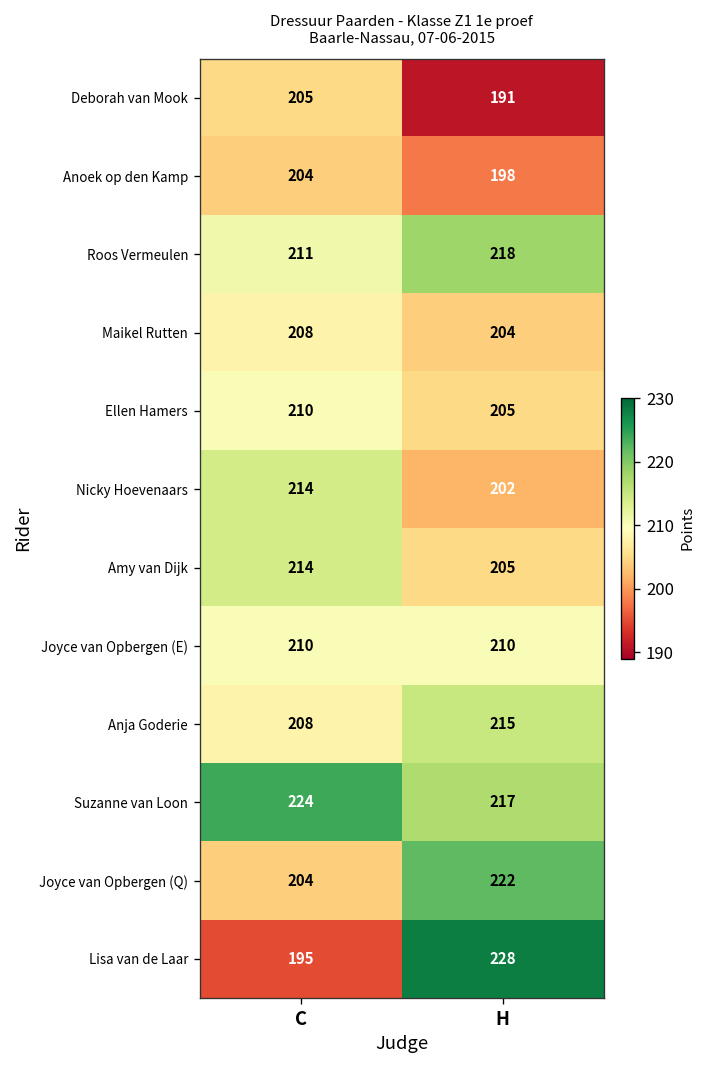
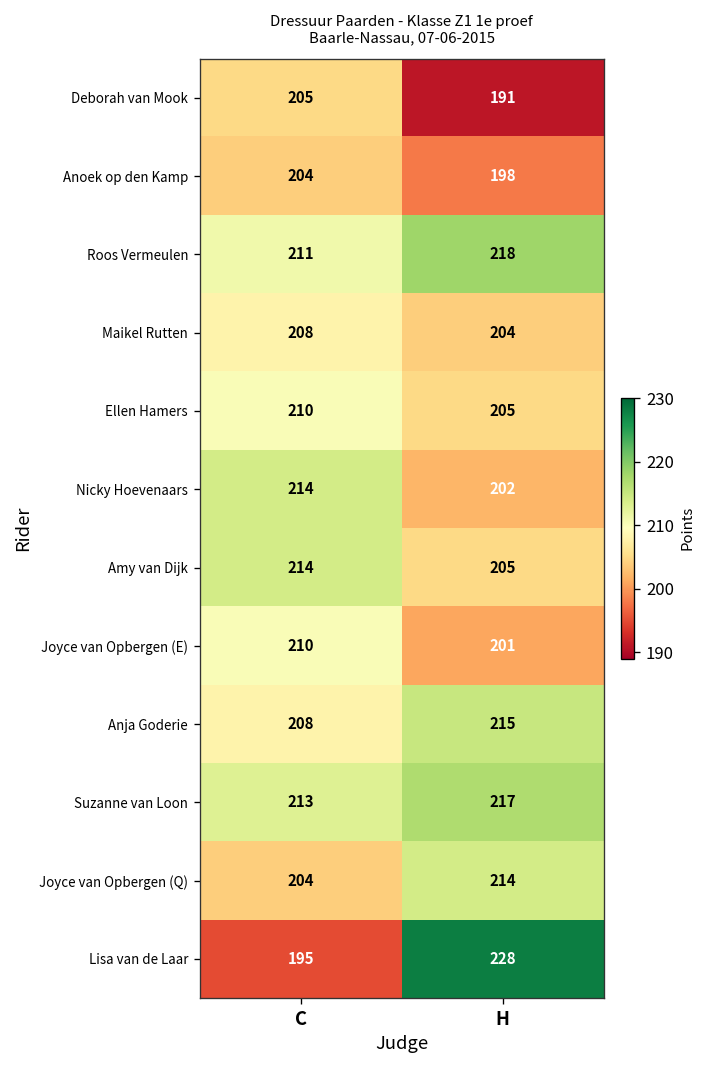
Joyce van Opbergen (E), H: 210 -> 201
Suzanne van Loon, C: 224 -> 213
Joyce van Opbergen (Q), H: 222 -> 214
